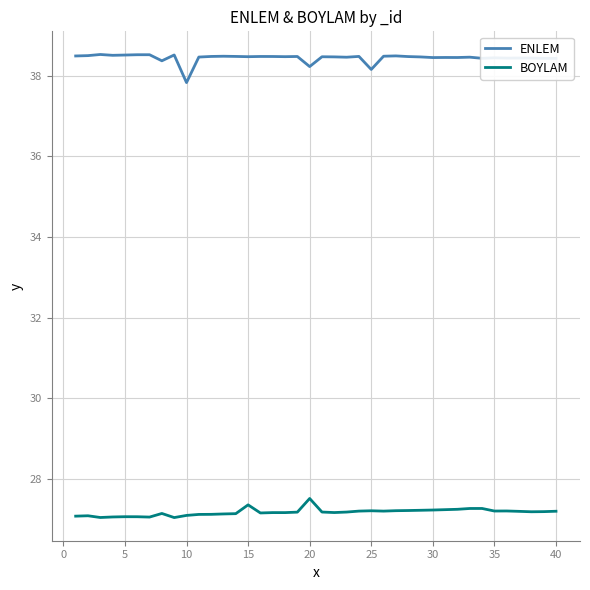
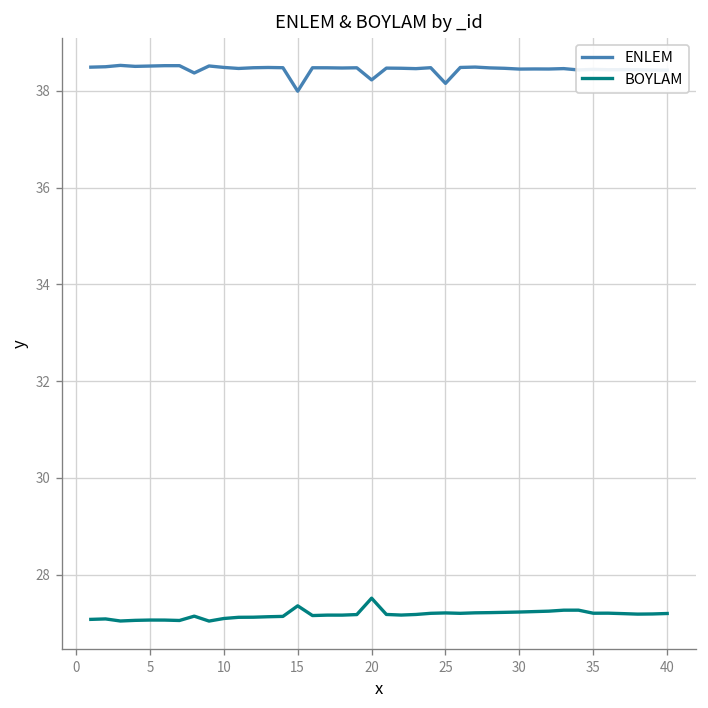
ENLEM, 10: 37.8 -> 38.5
ENLEM, 15: 38.5 -> 38.0
